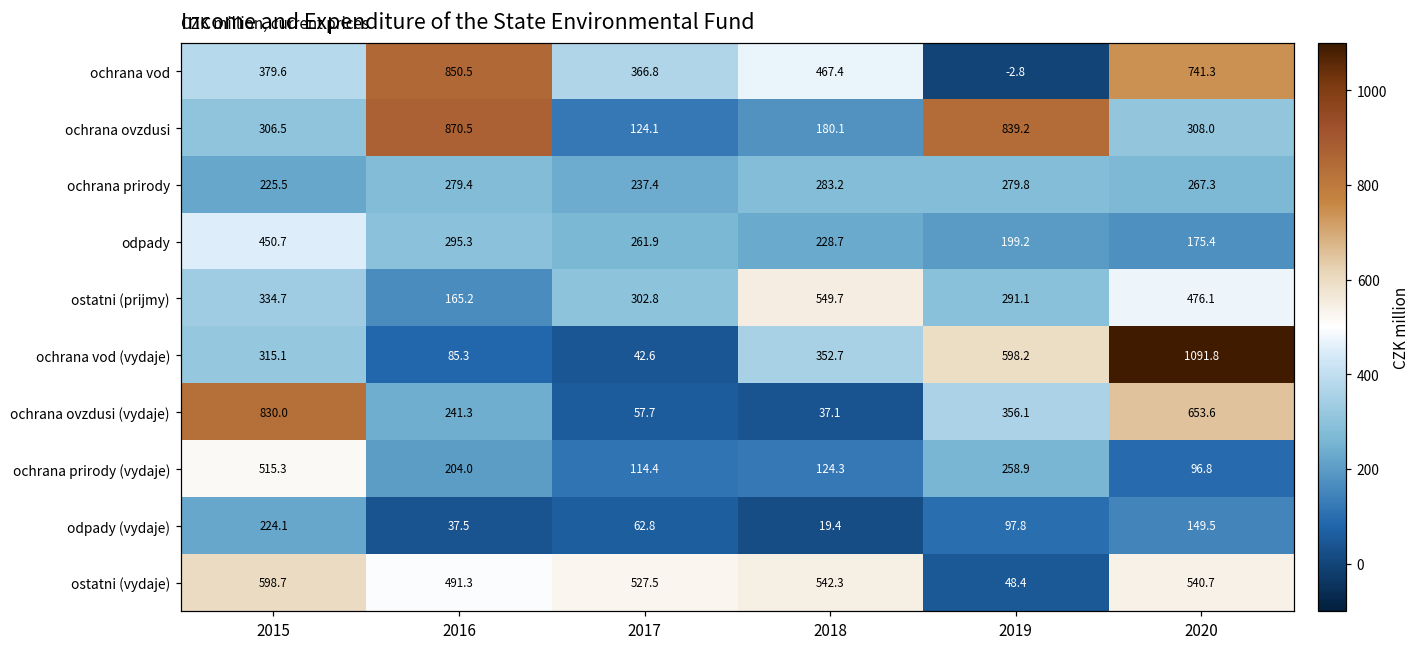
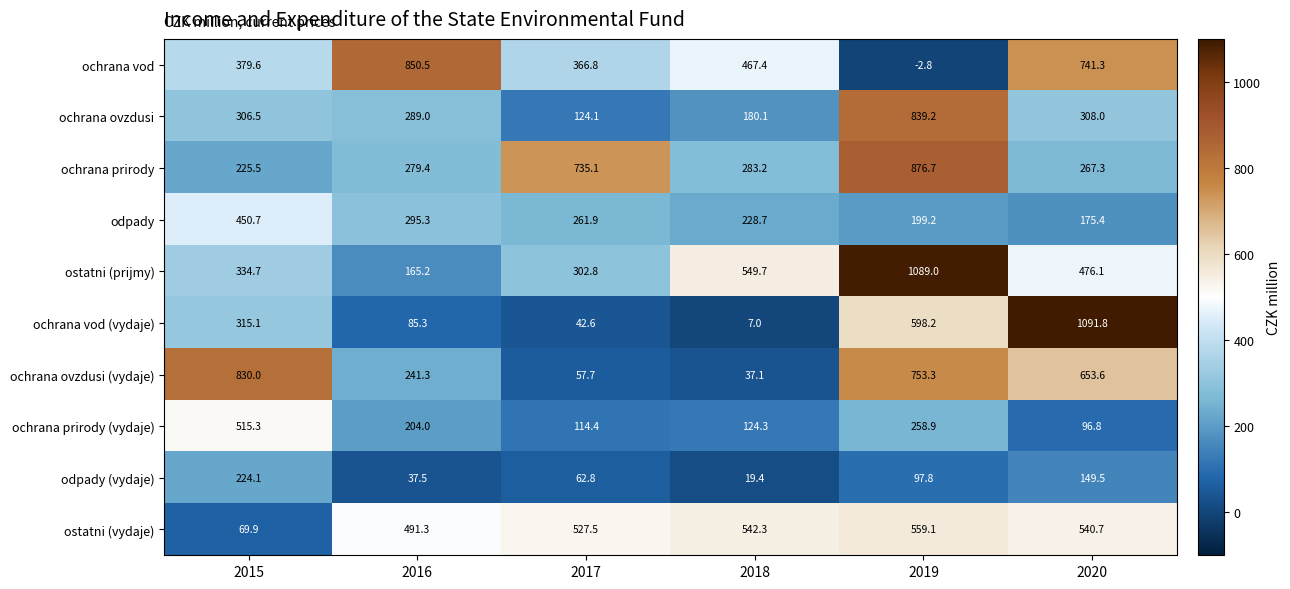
ochrana ovzdusi, 2016: 870.5 -> 289.0
ochrana prirody, 2017: 237.4 -> 735.1
ochrana prirody, 2019: 279.8 -> 876.7
ostatni (prijmy), 2019: 291.1 -> 1089.0
ochrana vod (vydaje), 2018: 352.7 -> 7.0
ochrana ovzdusi (vydaje), 2019: 356.1 -> 753.3
ostatni (vydaje), 2015: 598.7 -> 69.9
ostatni (vydaje), 2019: 48.4 -> 559.1
